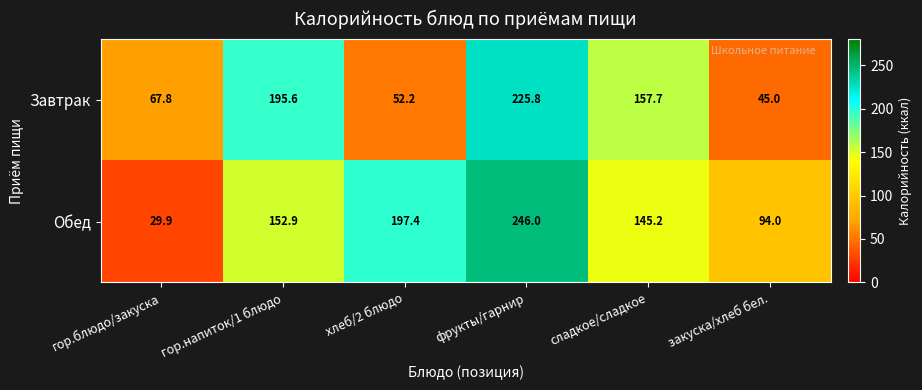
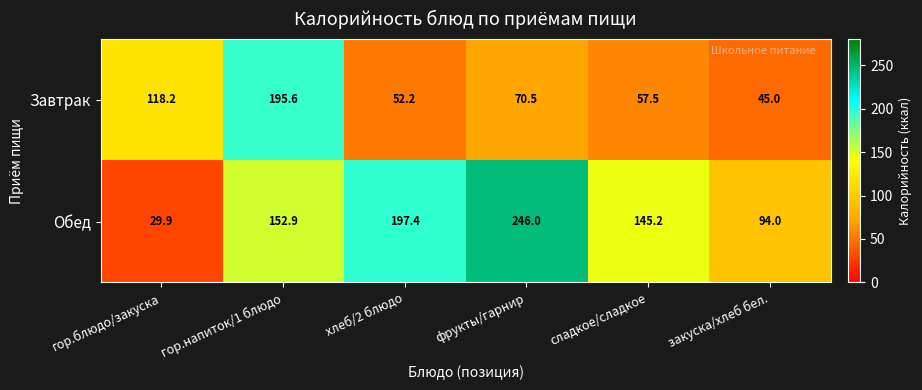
Завтрак, гор.блюдо/закуска: 67.8 -> 118.2
Завтрак, фрукты/гарнир: 225.8 -> 70.5
Завтрак, сладкое/сладкое: 157.7 -> 57.5
